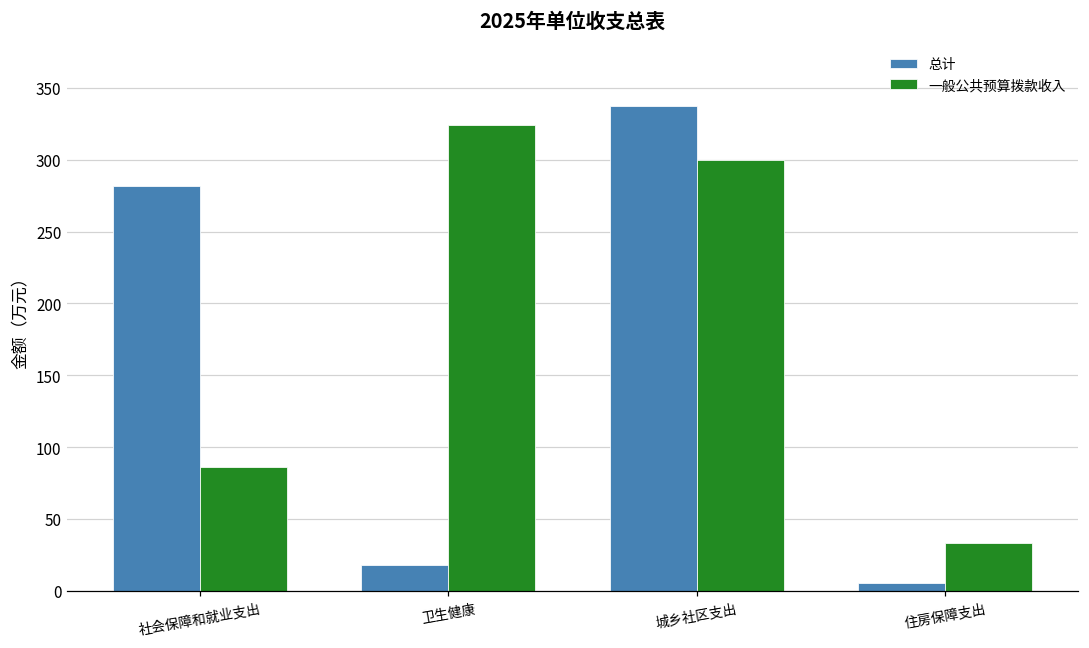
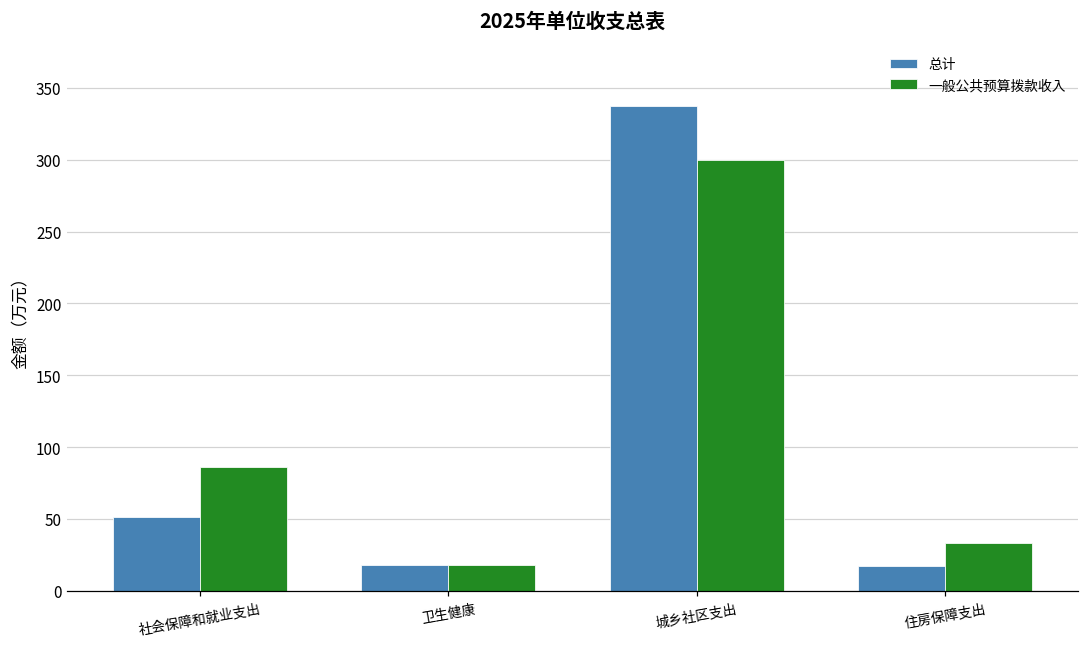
总计, 社会保障和就业支出: 282 -> 51
一般公共预算拨款收入, 卫生健康: 325 -> 18
总计, 住房保障支出: 5 -> 17
